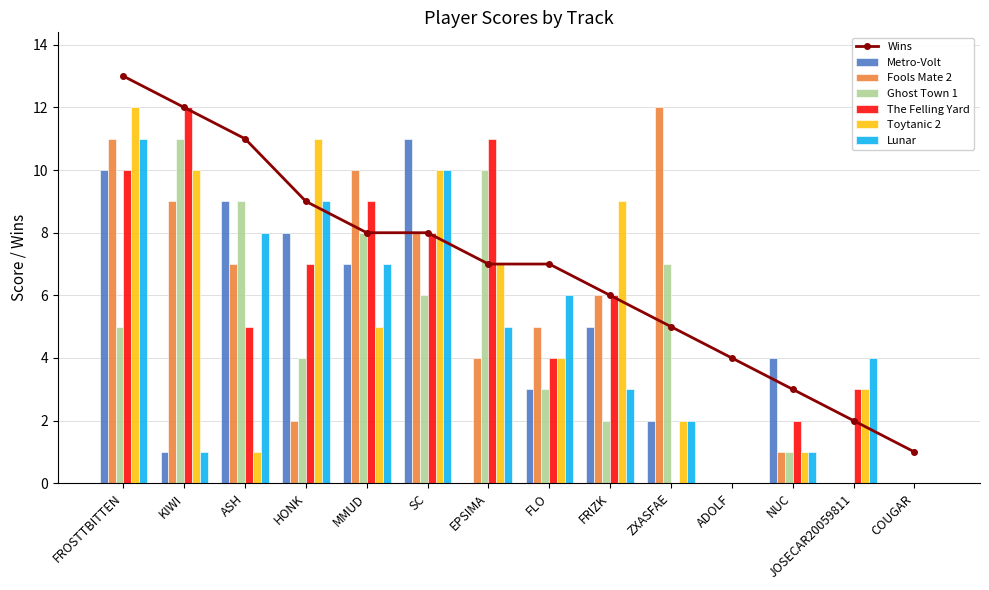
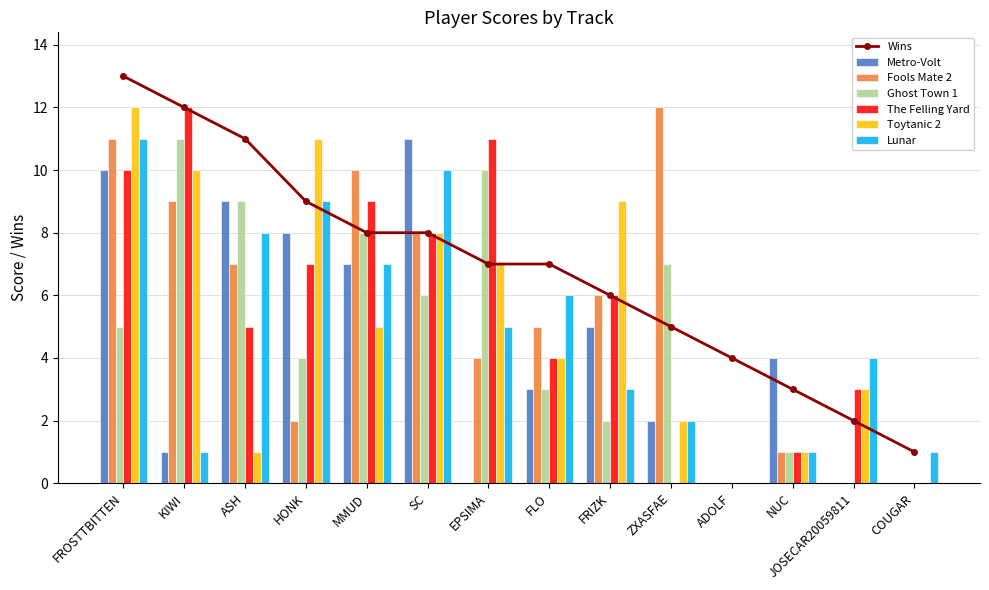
Toytanic 2, SC: 10 -> 8
The Felling Yard, NUC: 2 -> 1
Lunar, COUGAR: 0 -> 1
